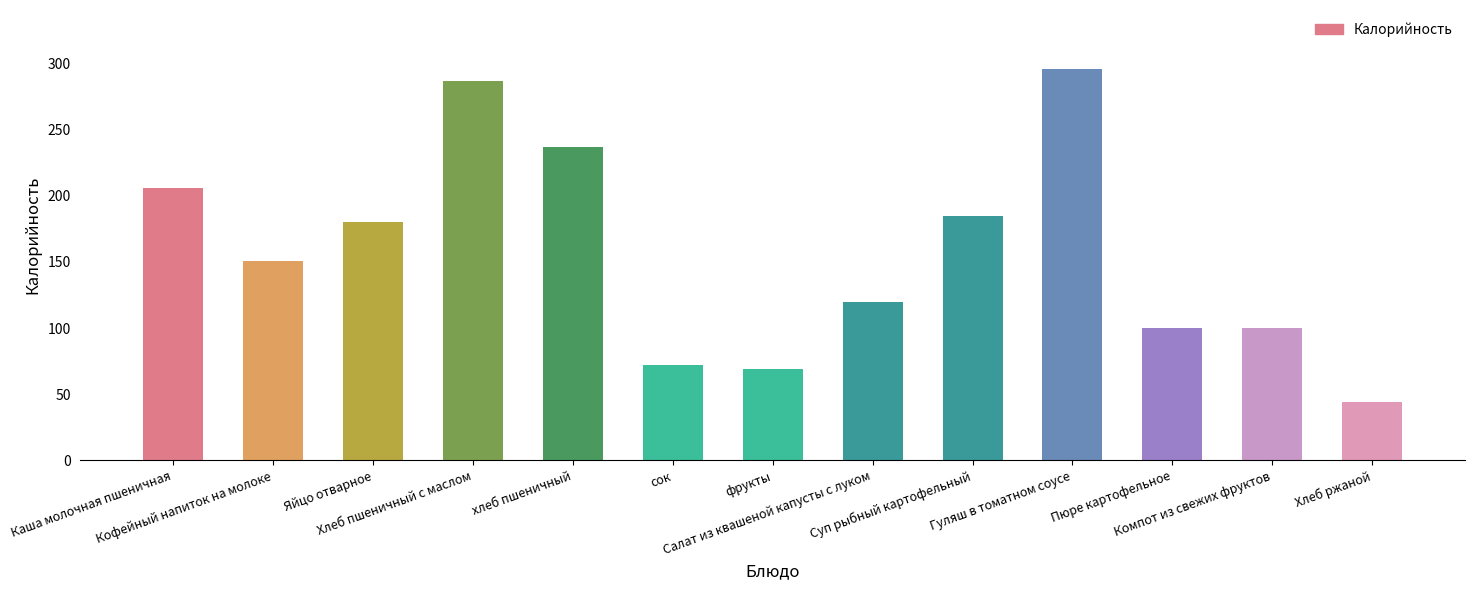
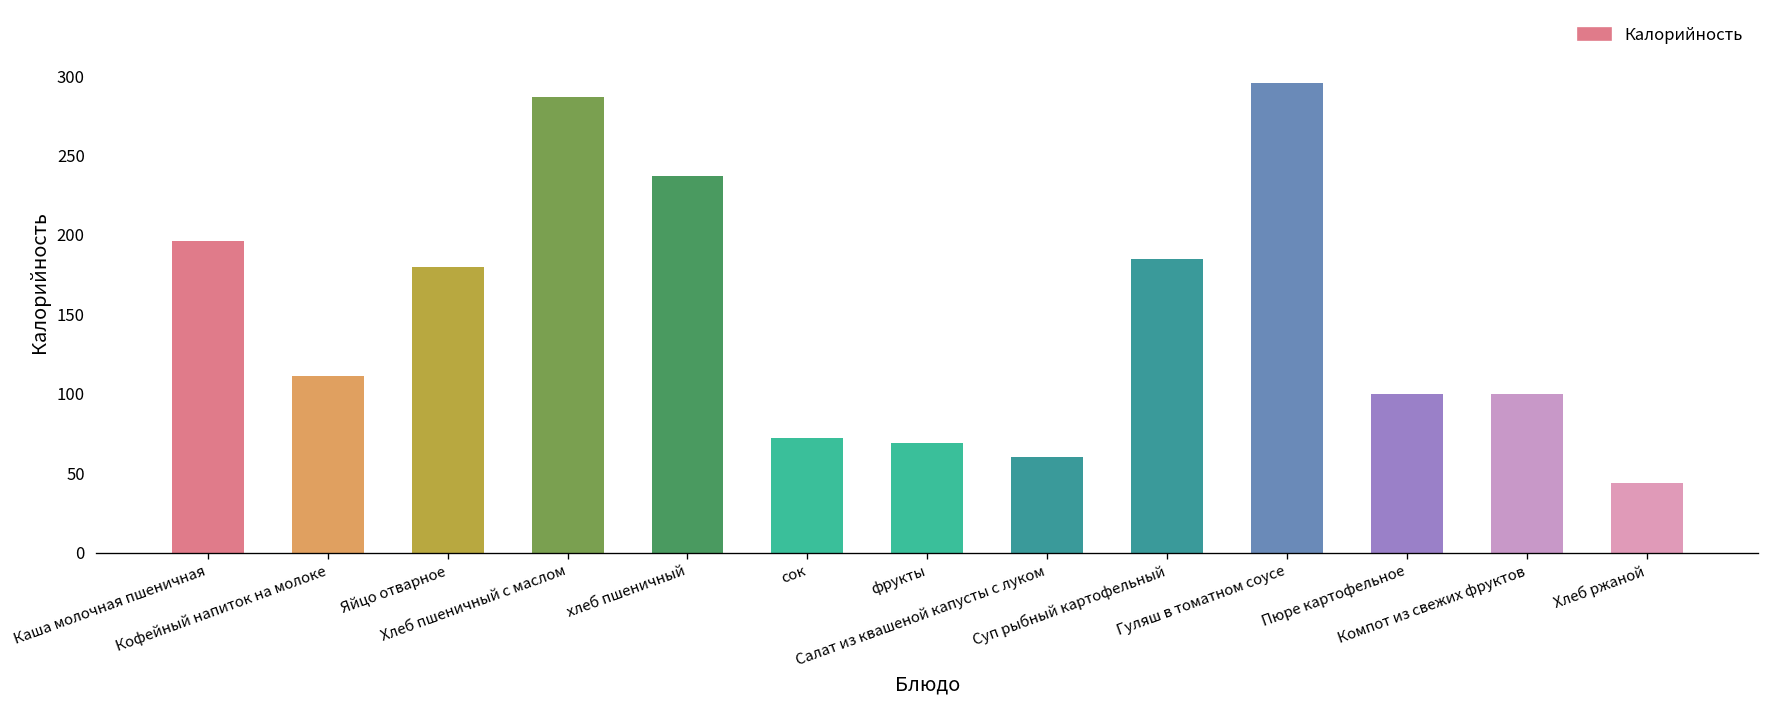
Каша молочная пшеничная: 206 -> 196
Кофейный напиток на молоке: 151 -> 111
Салат из квашеной капусты с луком: 120 -> 60
